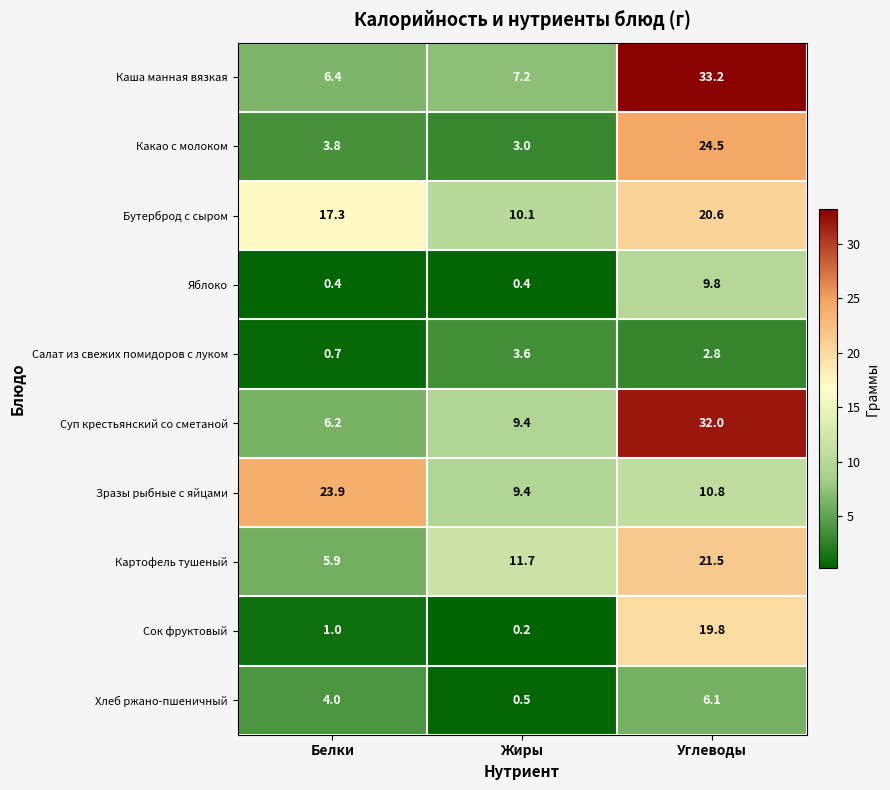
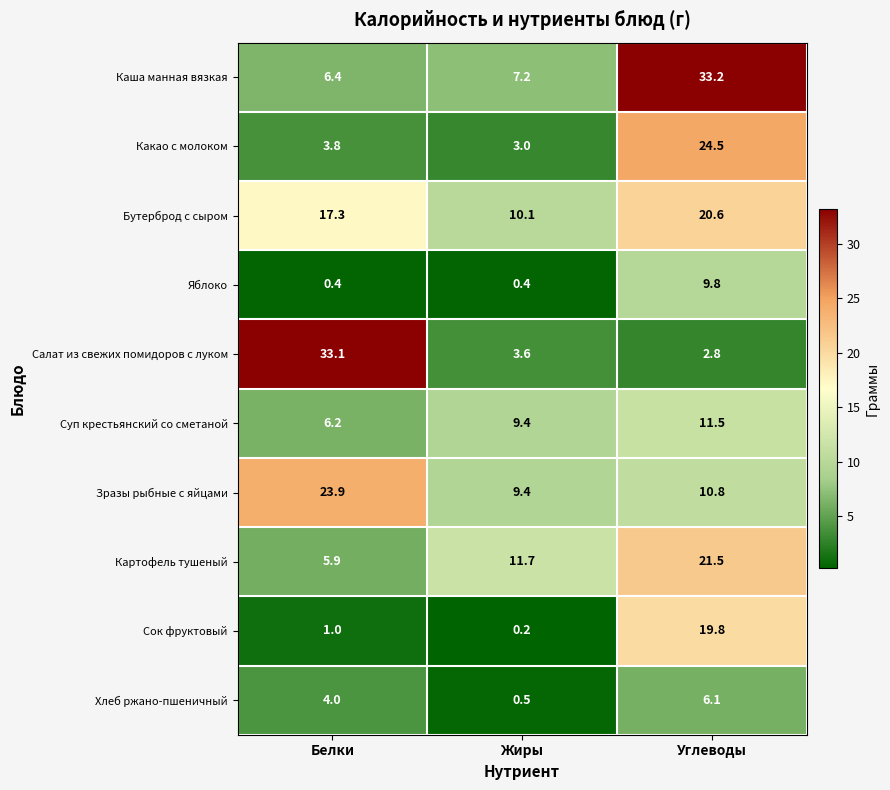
Салат из свежих помидоров с луком, Белки: 0.7 -> 33.1
Суп крестьянский со сметаной, Углеводы: 32.0 -> 11.5
